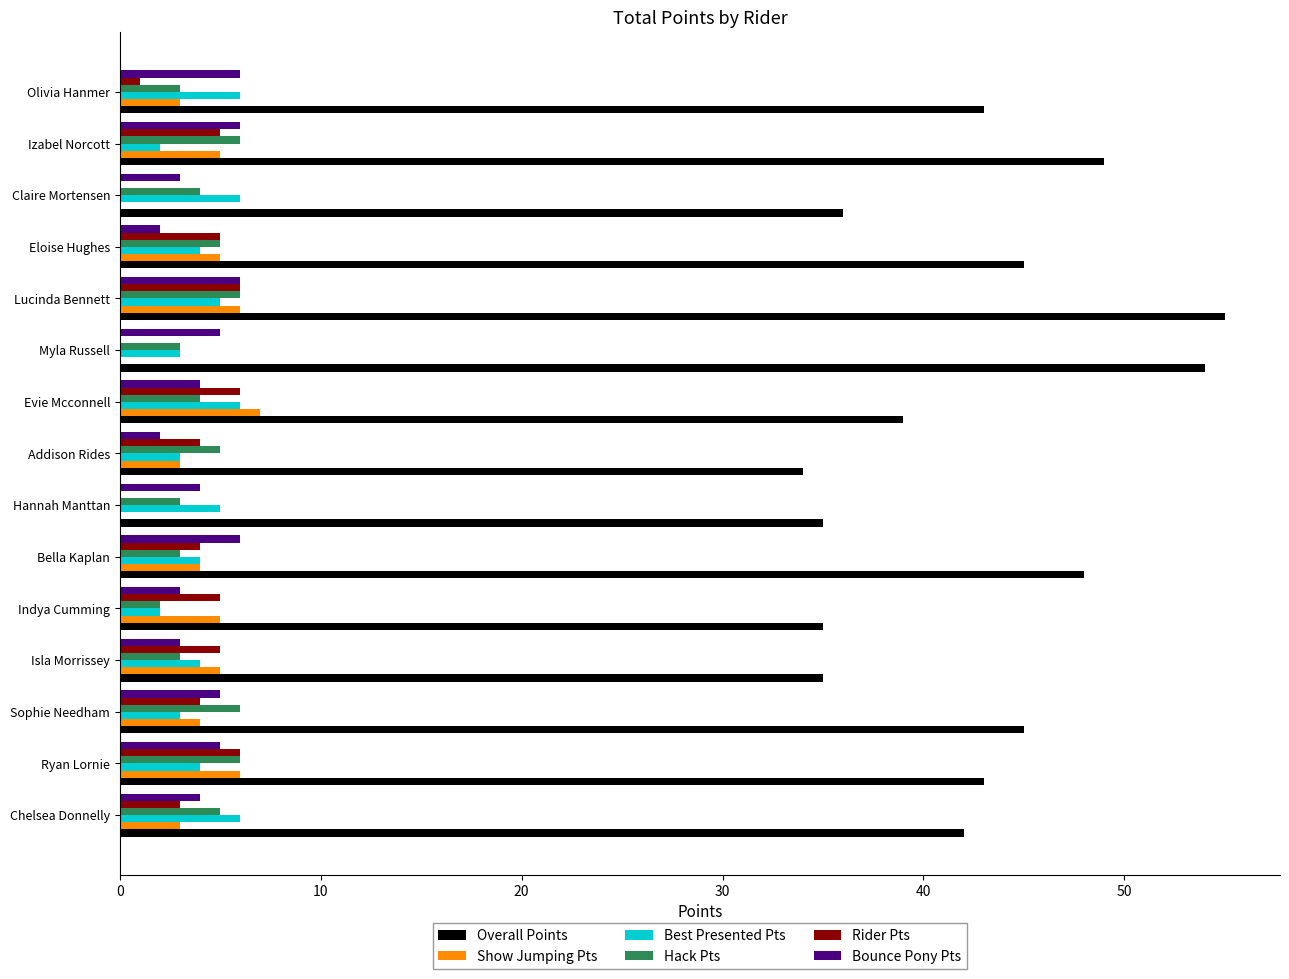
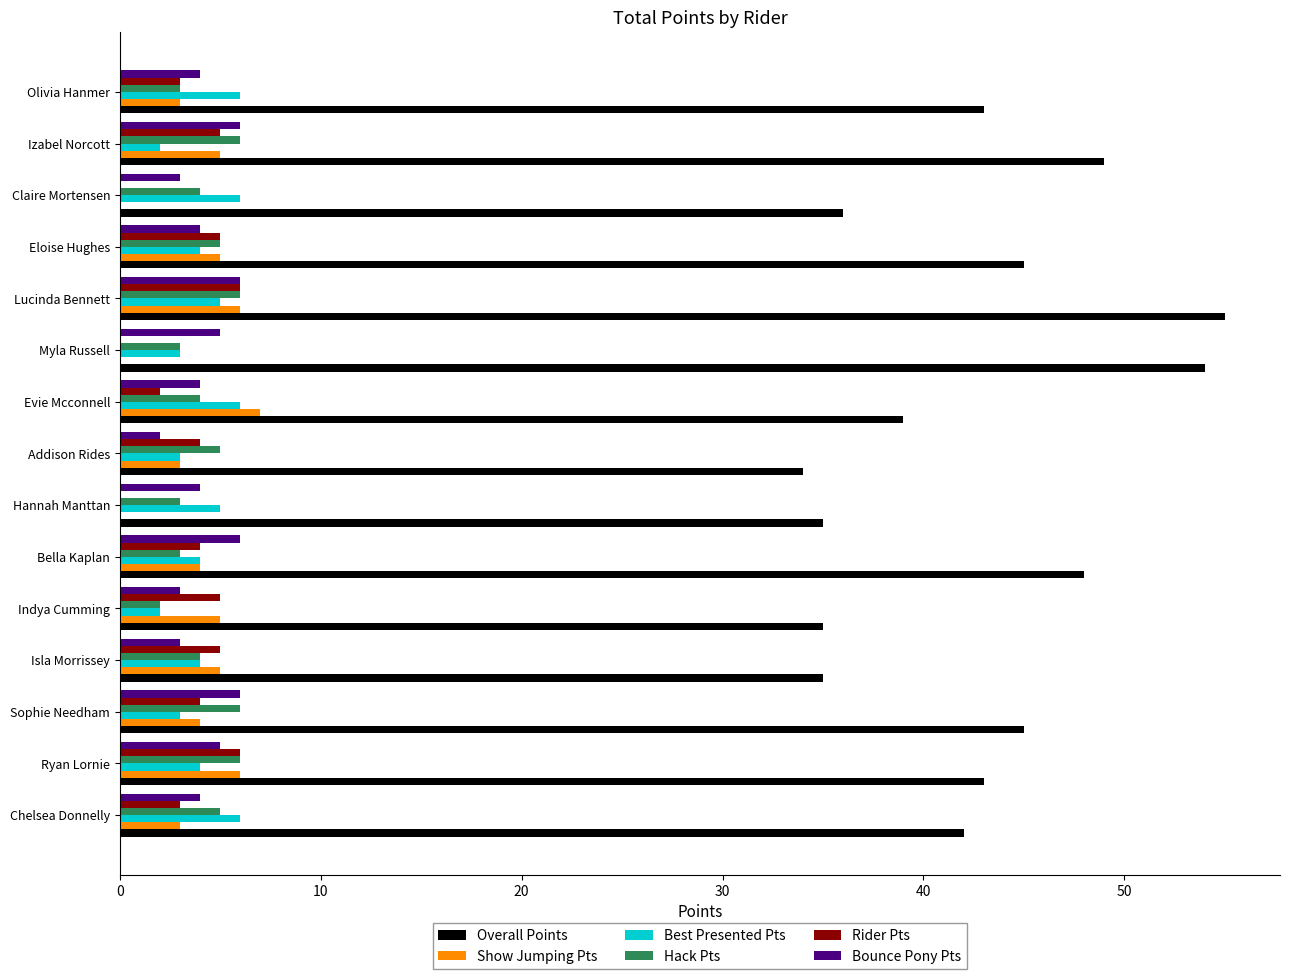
Bounce Pony Pts, Olivia Hanmer: 6 -> 4
Rider Pts, Olivia Hanmer: 1 -> 3
Bounce Pony Pts, Eloise Hughes: 2 -> 4
Rider Pts, Evie Mcconnell: 6 -> 2
Hack Pts, Isla Morrissey: 3 -> 4
Bounce Pony Pts, Sophie Needham: 5 -> 6
